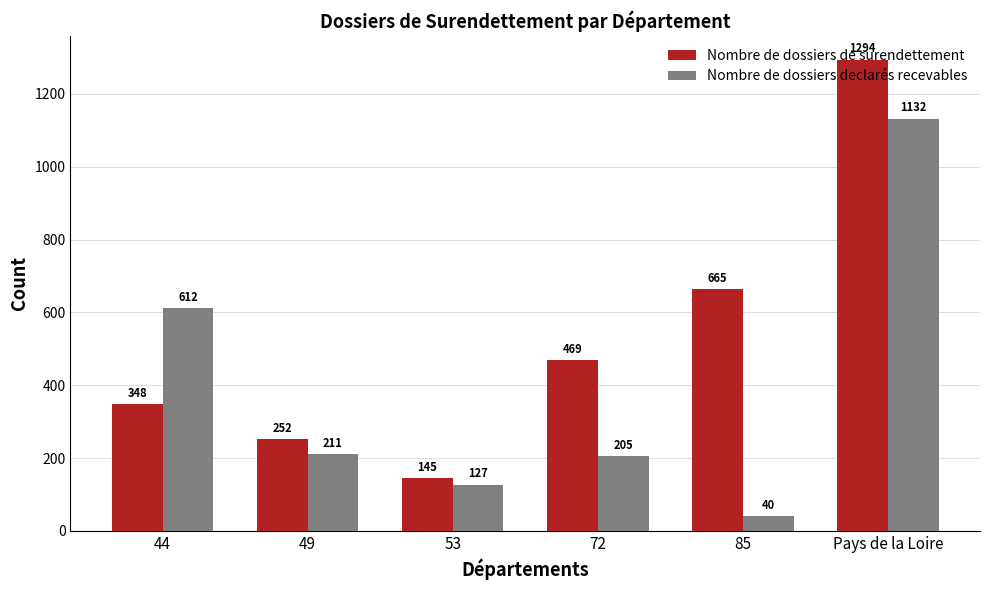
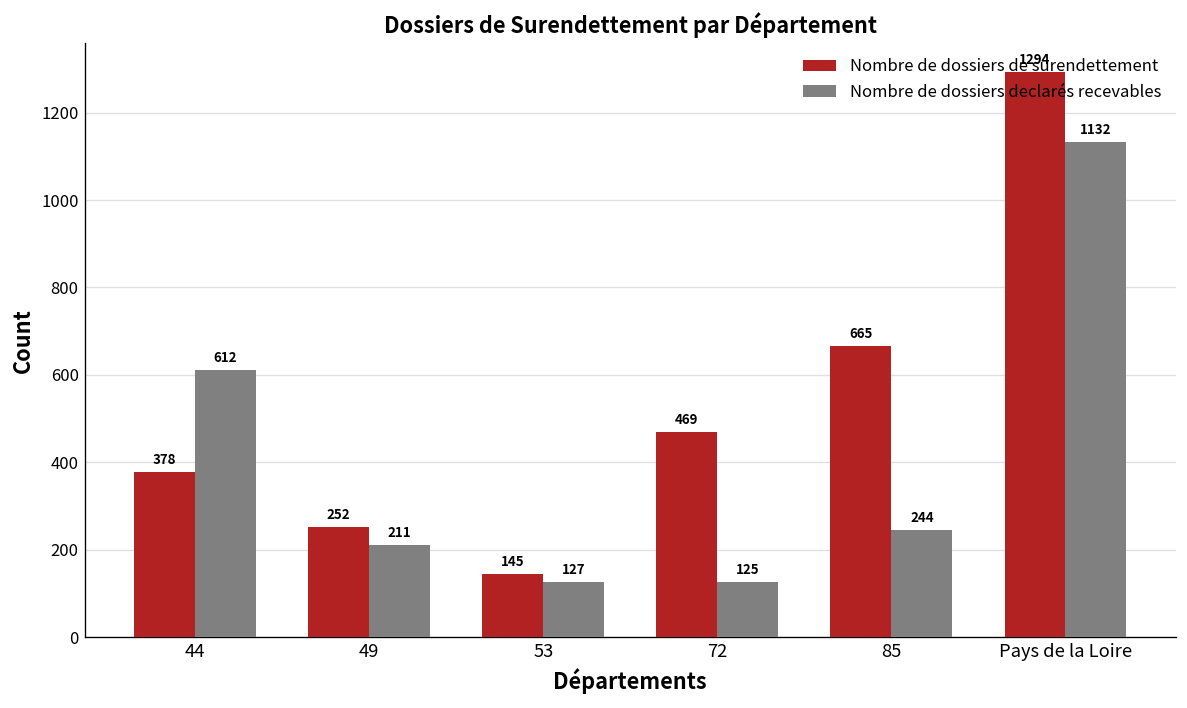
Nombre de dossiers de surendettement, 44: 348 -> 378
Nombre de dossiers declarés recevables, 72: 205 -> 125
Nombre de dossiers declarés recevables, 85: 40 -> 244
